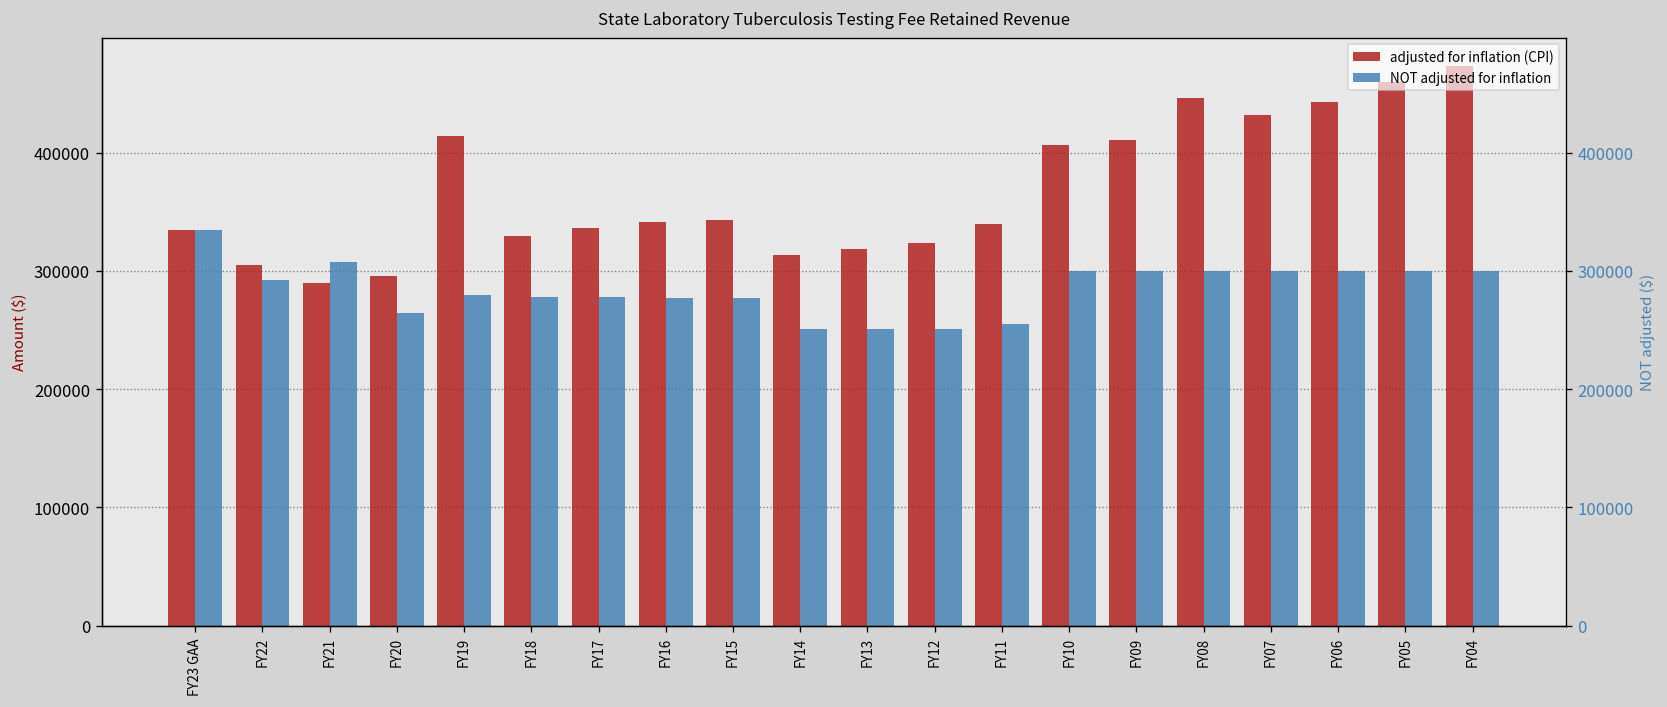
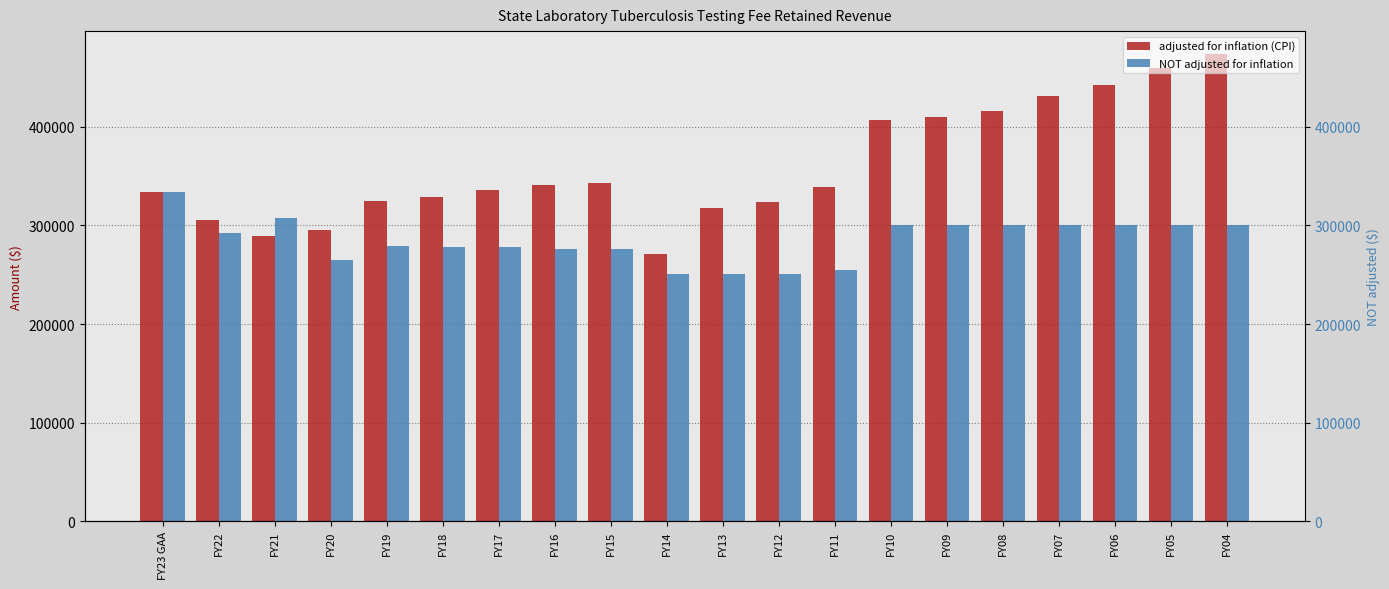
adjusted for inflation (CPI), FY19: 410000 -> 320000
adjusted for inflation (CPI), FY14: 310000 -> 270000
adjusted for inflation (CPI), FY08: 450000 -> 420000
